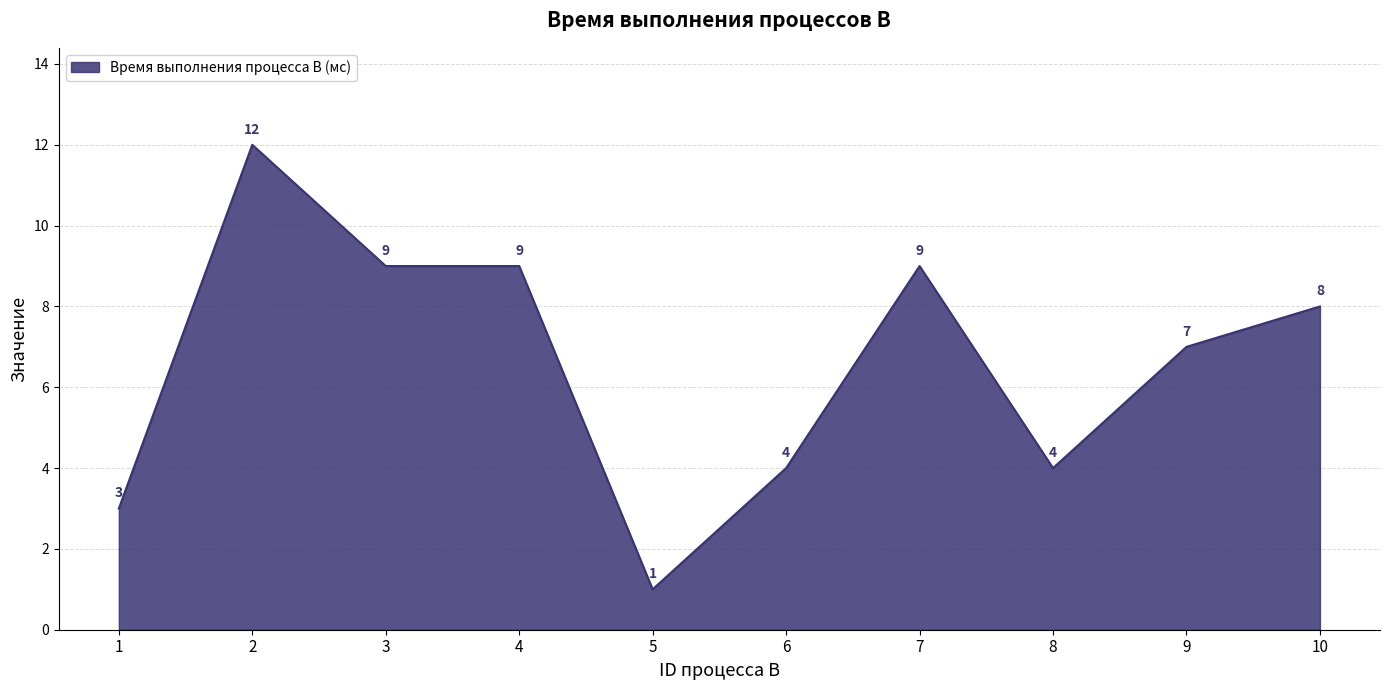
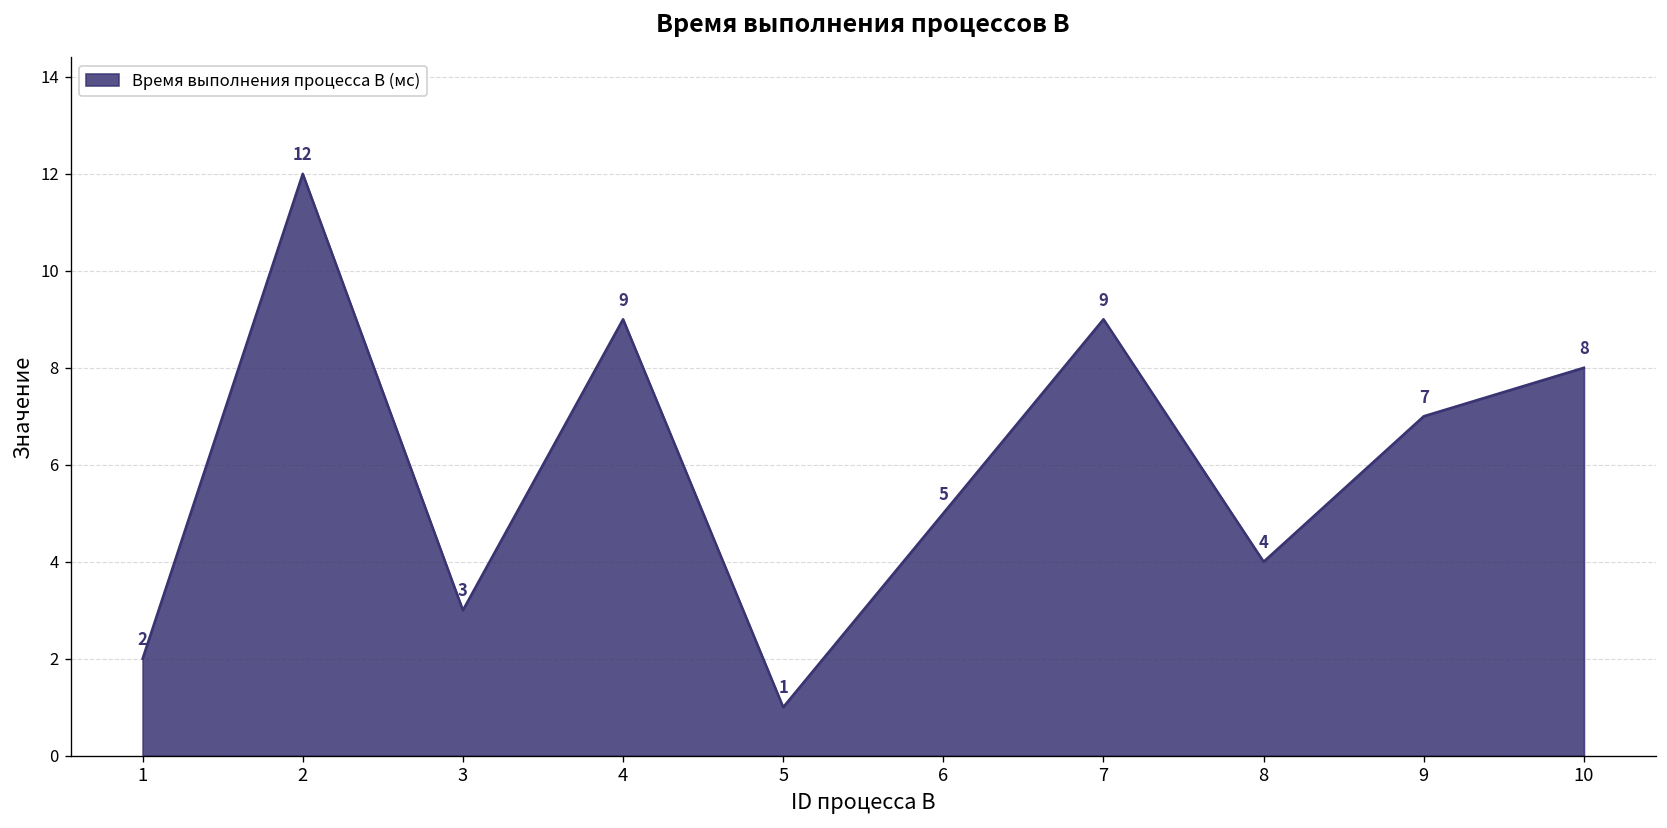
1: 3 -> 2
3: 9 -> 3
6: 4 -> 5
